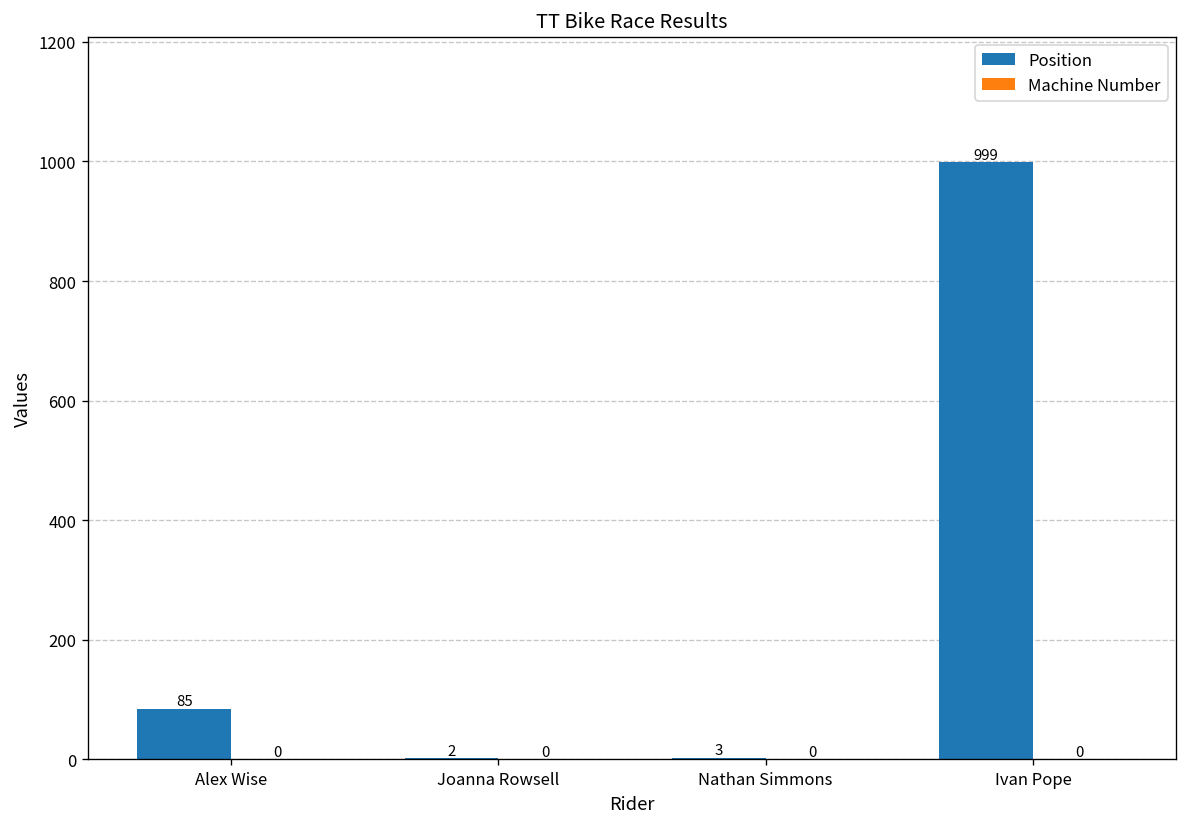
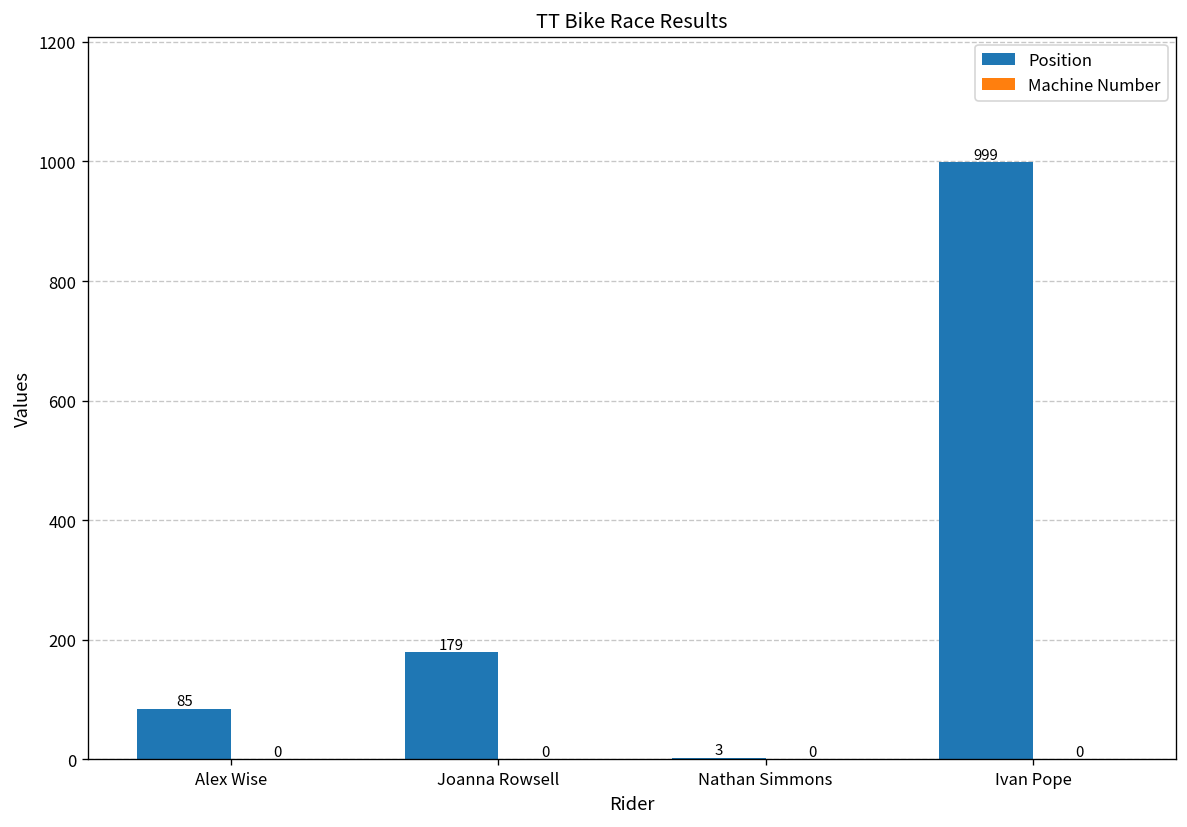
Position, Joanna Rowsell: 2 -> 179
